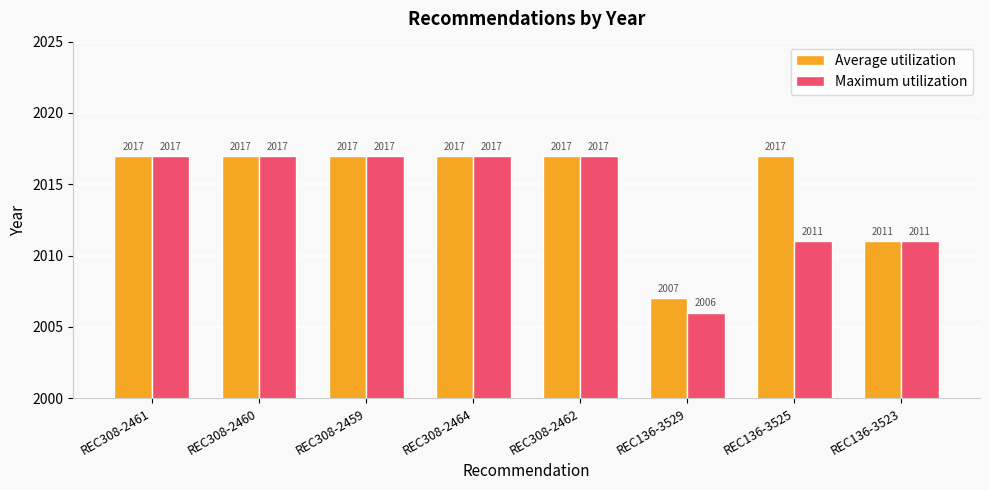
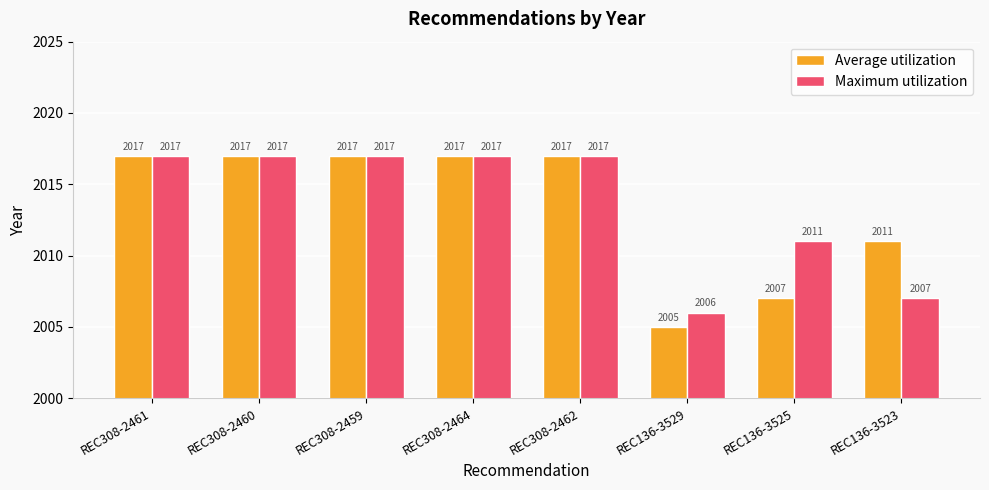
Average utilization, REC136-3529: 2007 -> 2005
Average utilization, REC136-3525: 2017 -> 2007
Maximum utilization, REC136-3523: 2011 -> 2007
